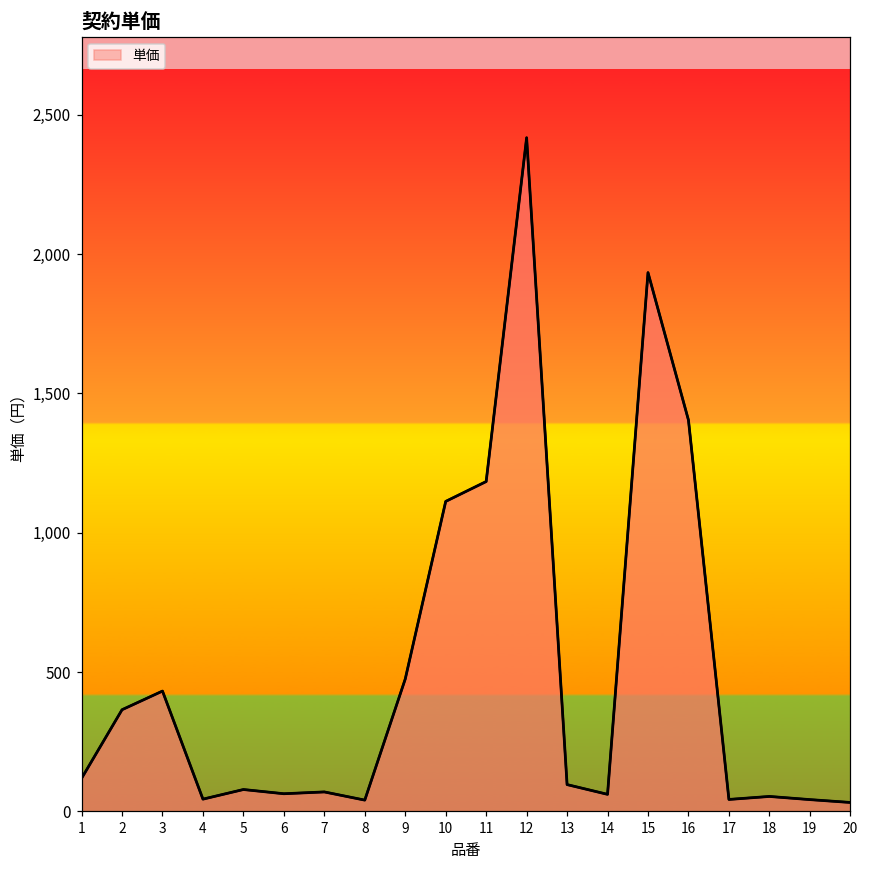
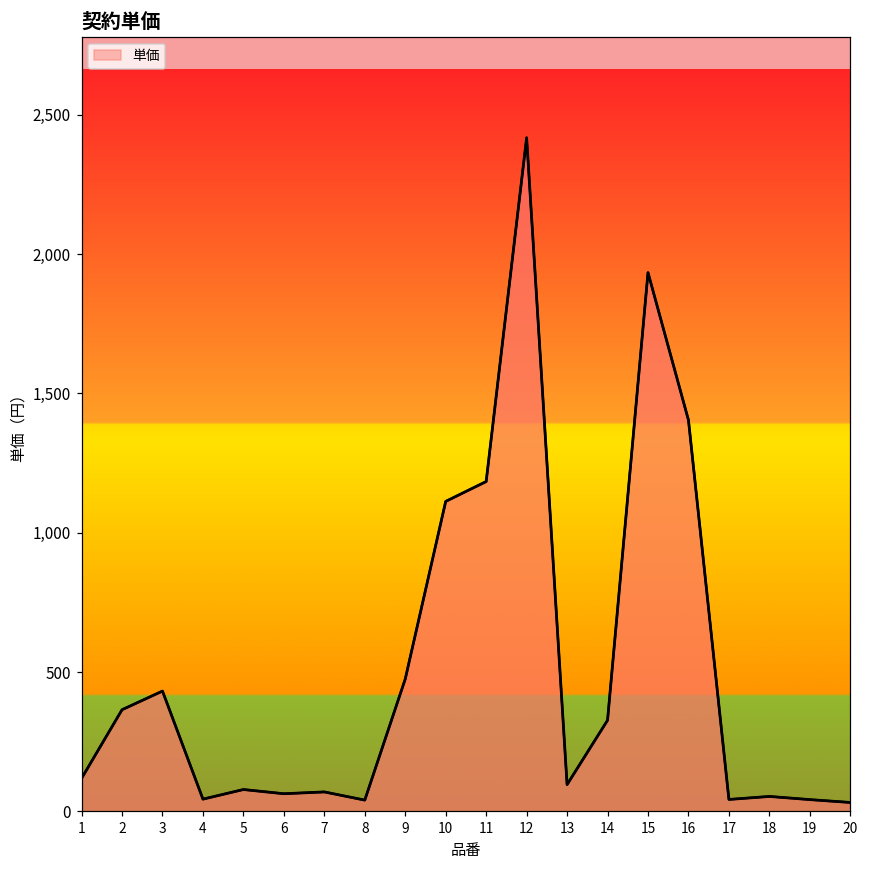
14: 60 -> 330
